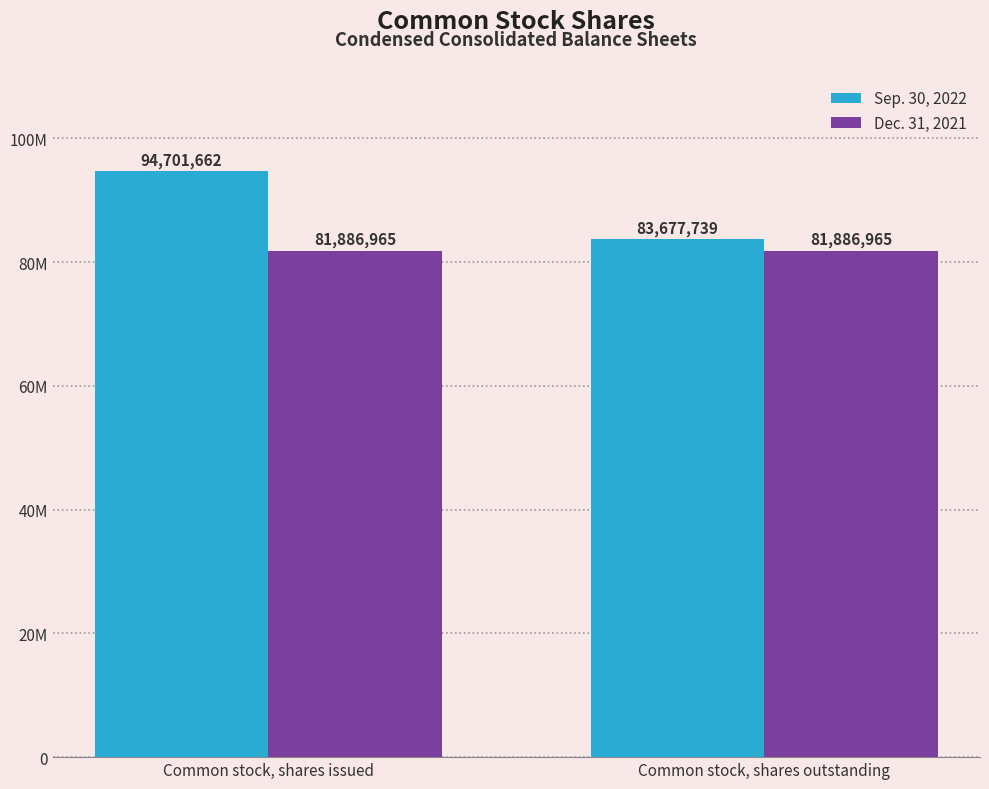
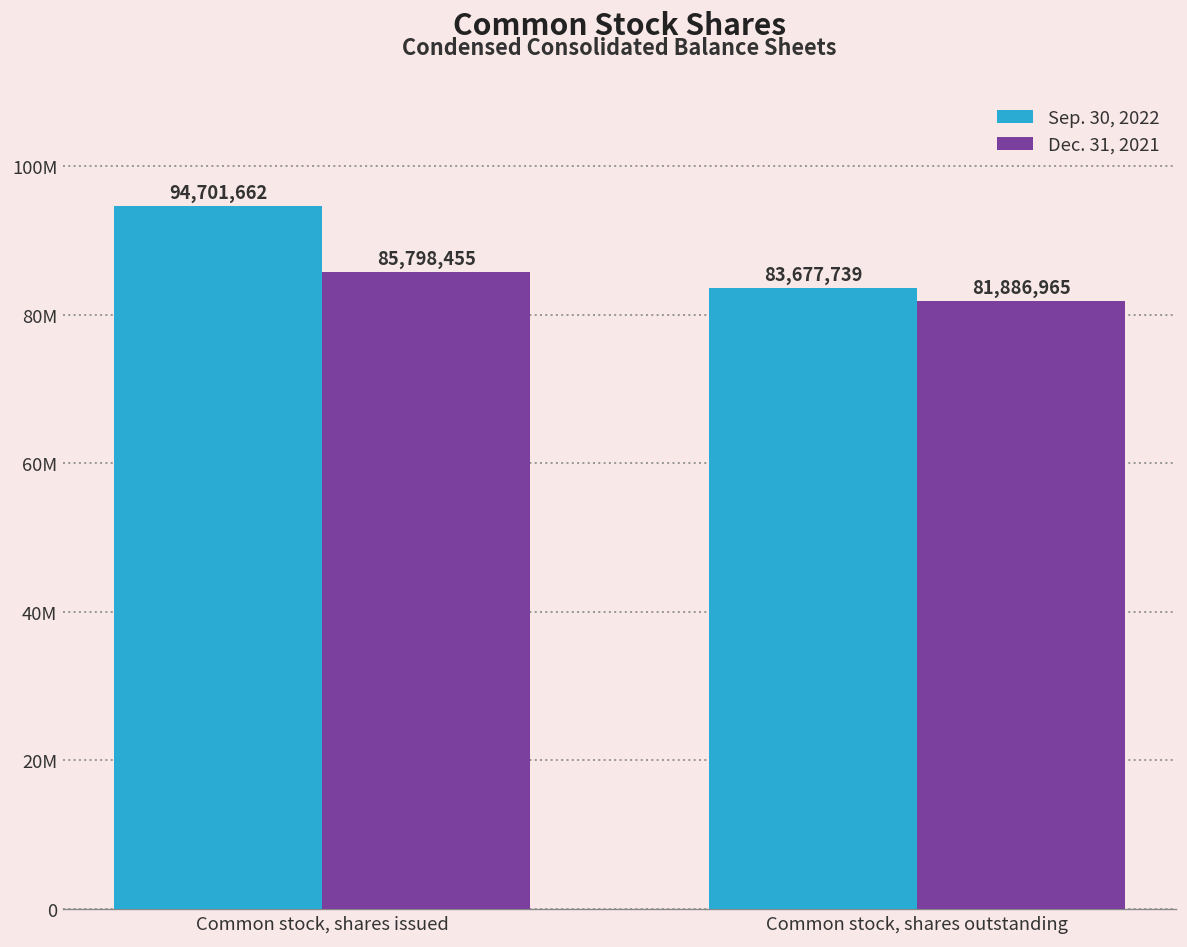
Dec. 31, 2021, Common stock, shares issued: 81,886,965 -> 85,798,455
